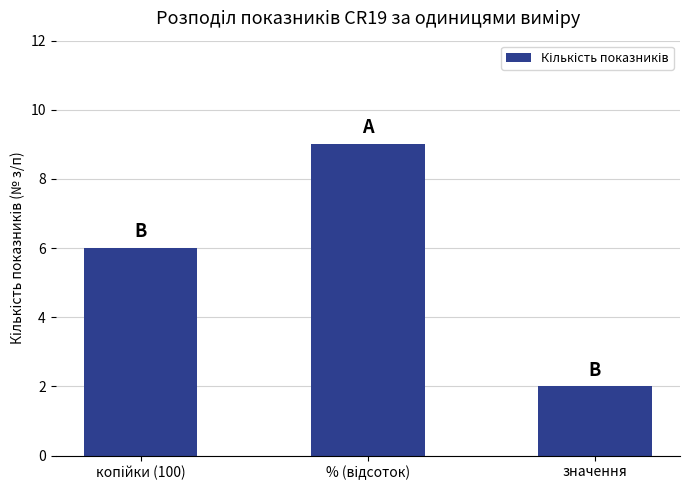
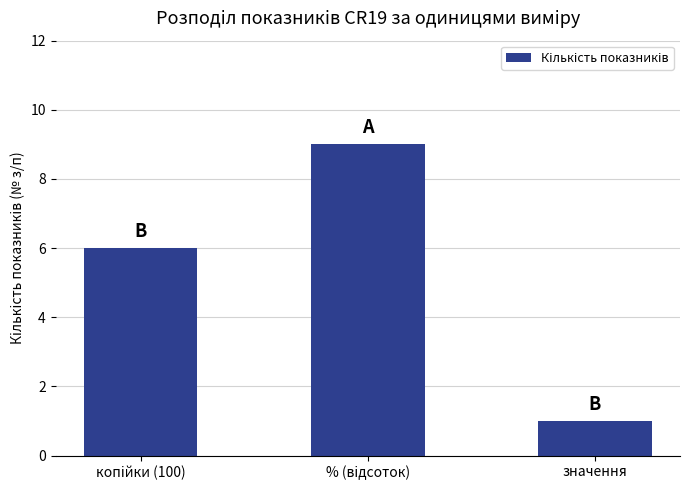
значення: 2 -> 1
